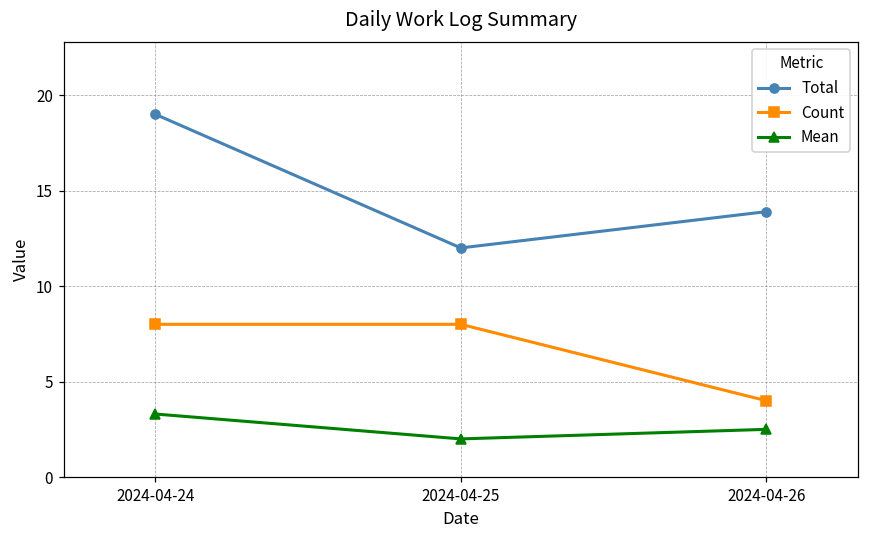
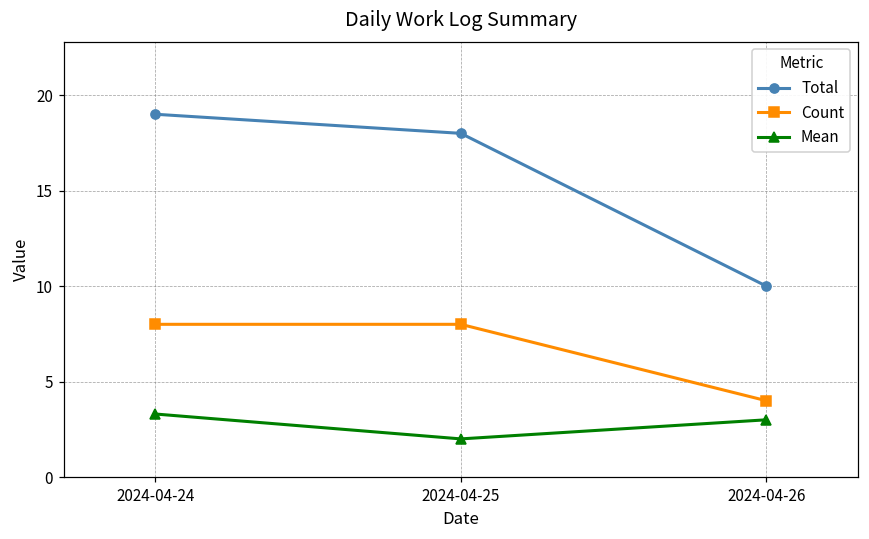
Total, 2024-04-25: 12 -> 18
Total, 2024-04-26: 13.9 -> 10.0
Mean, 2024-04-26: 2.5 -> 3.0
